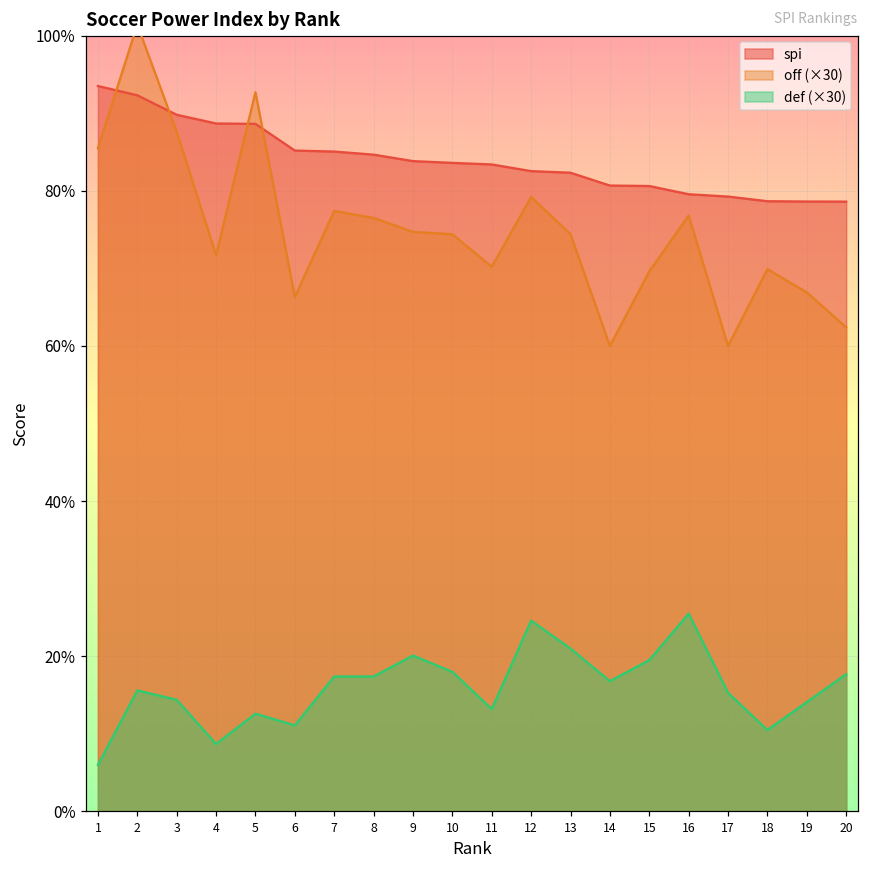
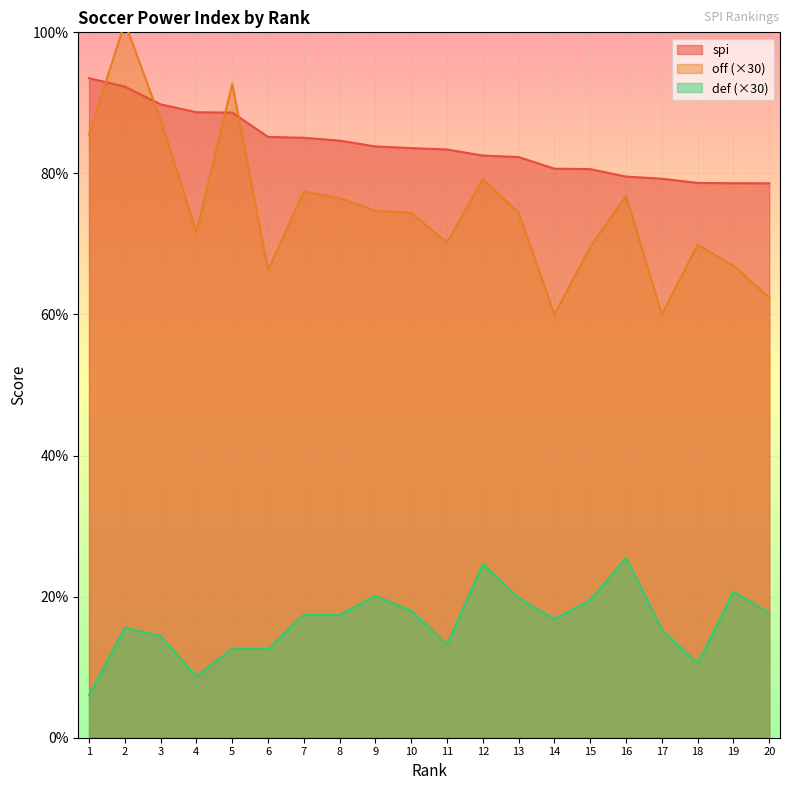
def (×30), 6: 11% -> 13%
def (×30), 13: 21% -> 20%
def (×30), 19: 14% -> 21%
